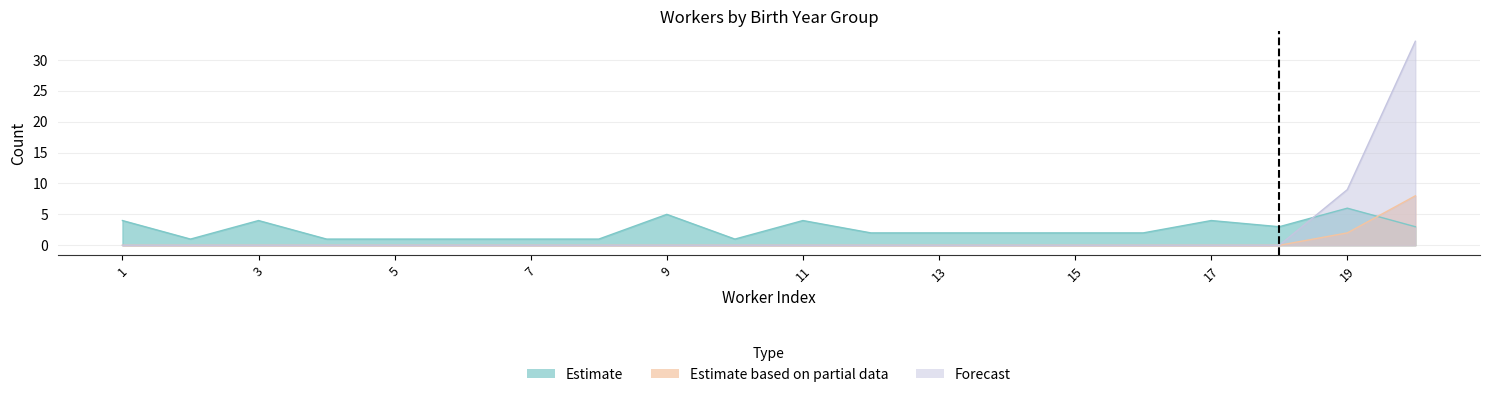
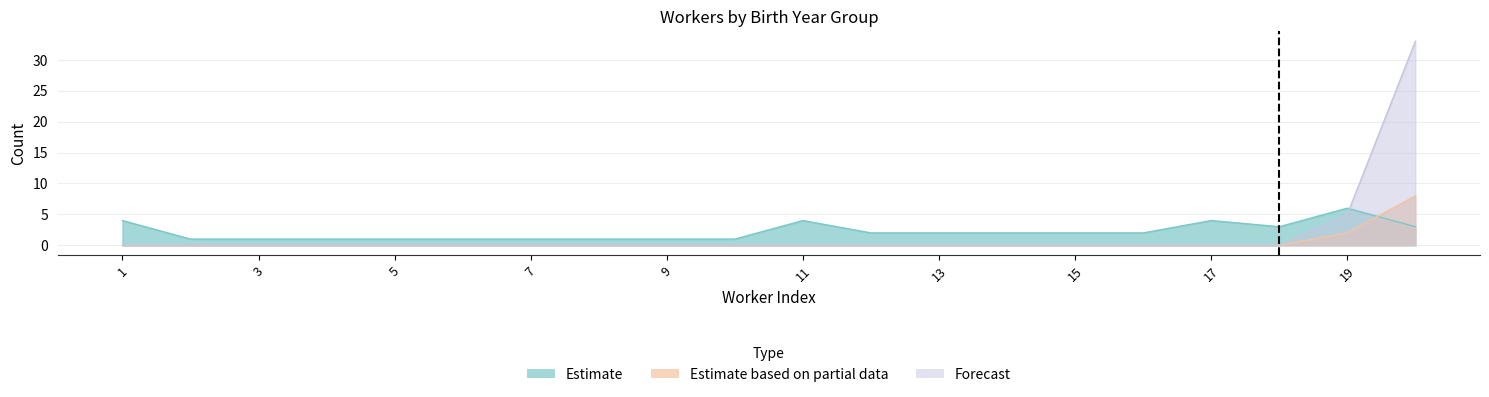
Estimate, 3: 4 -> 1
Estimate, 9: 5 -> 1
Forecast, 19: 9 -> 5
